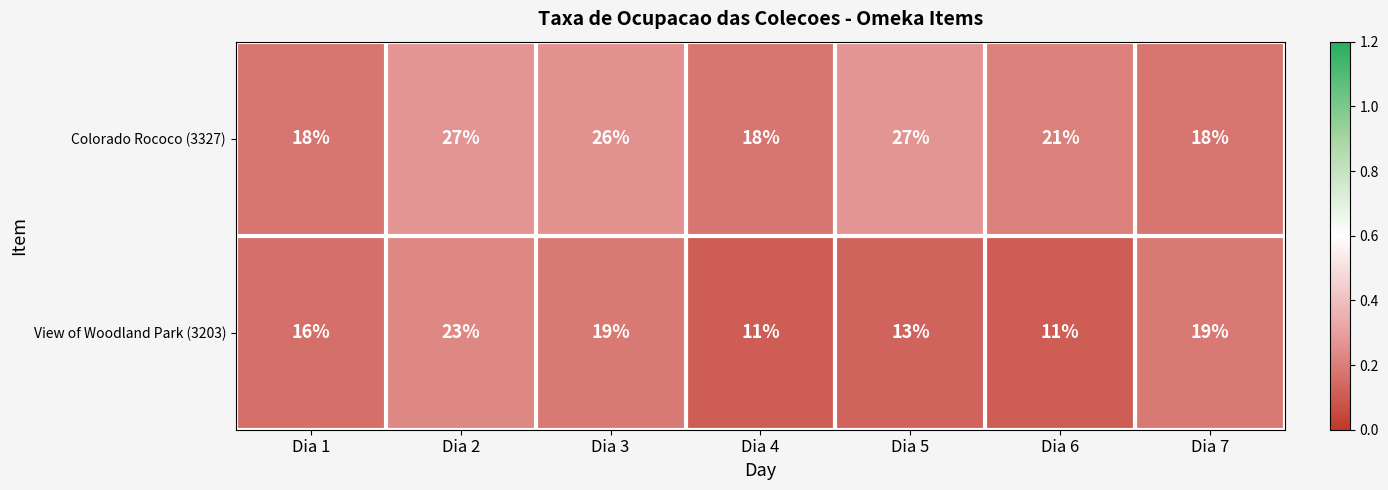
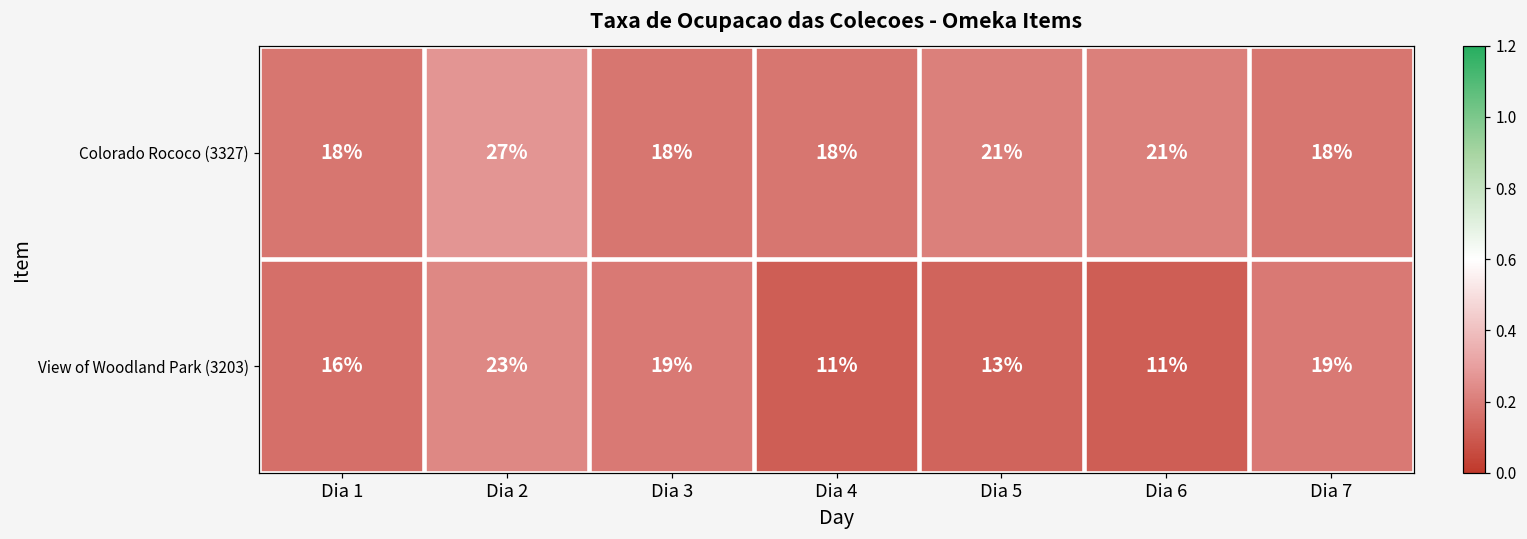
Colorado Rococo (3327), Dia 3: 26% -> 18%
Colorado Rococo (3327), Dia 5: 27% -> 21%
